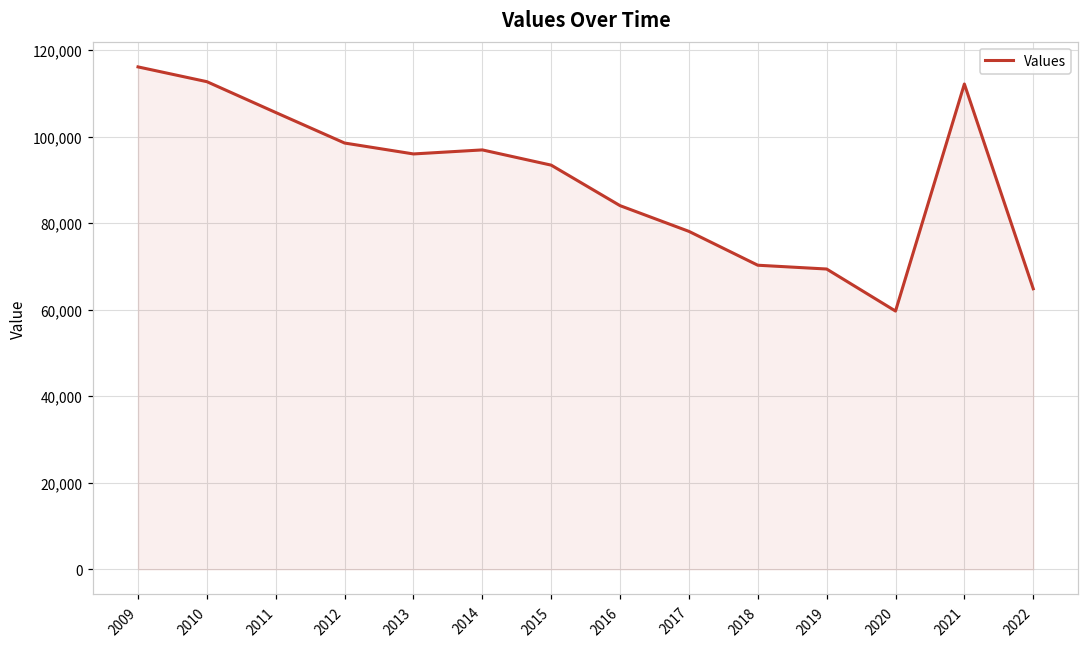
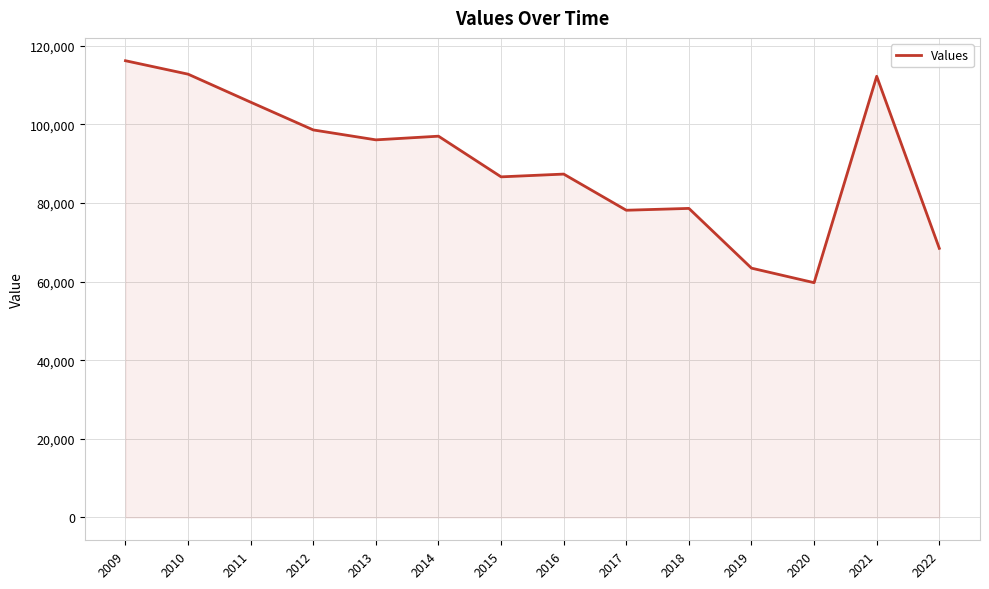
2015: 93,000 -> 87,000
2016: 84,000 -> 87,000
2018: 70,000 -> 79,000
2019: 69,000 -> 63,000
2022: 65,000 -> 68,000
